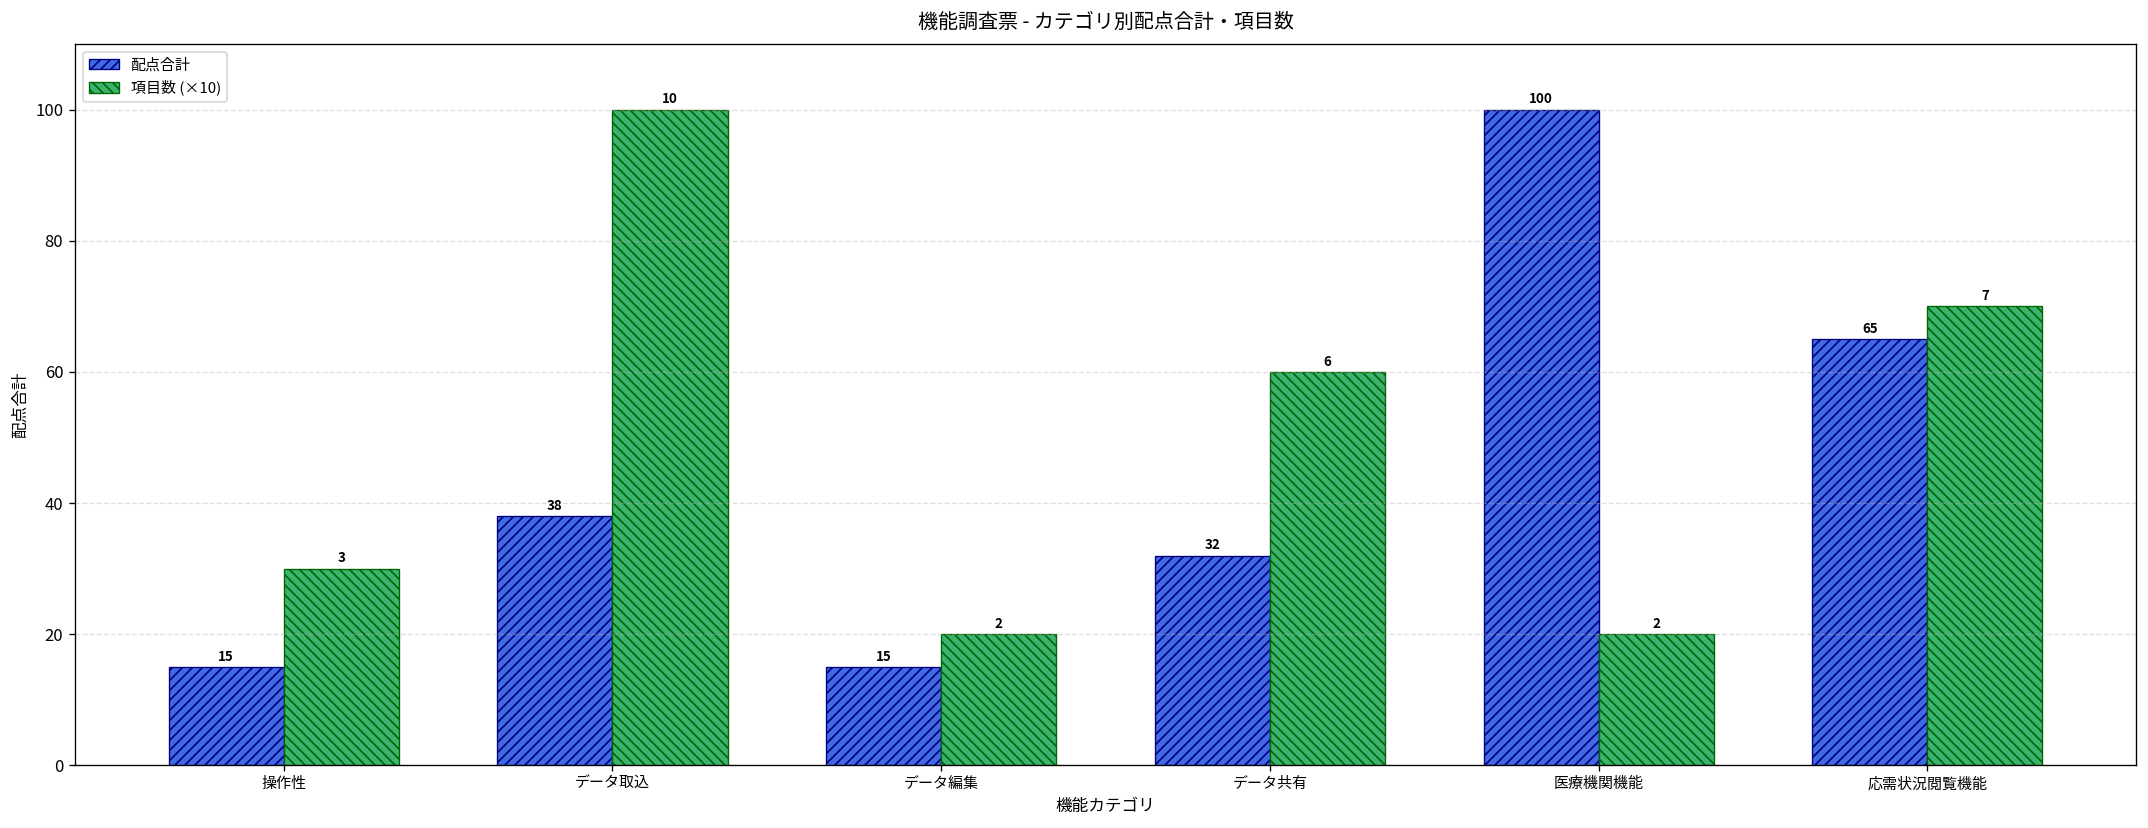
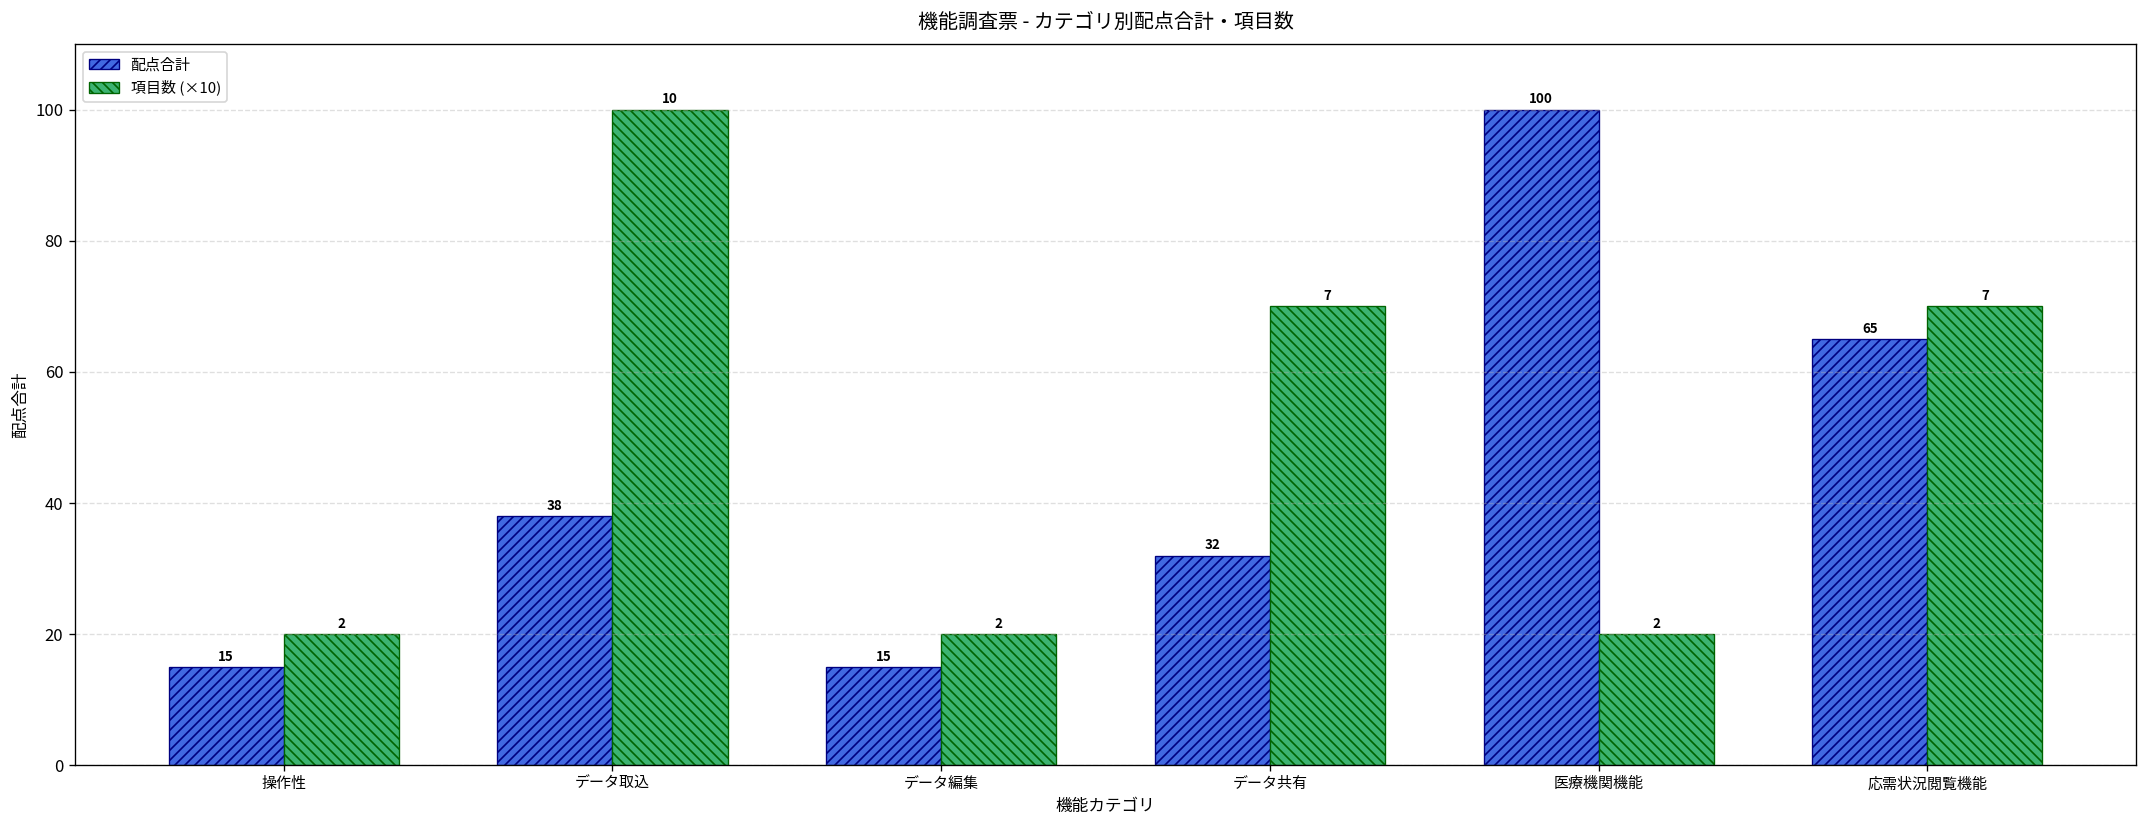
項目数 (×10), 操作性: 3 -> 2
項目数 (×10), データ共有: 6 -> 7
